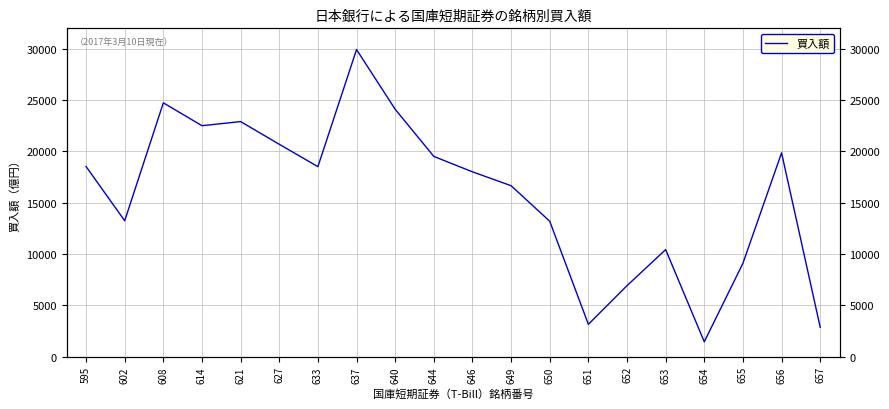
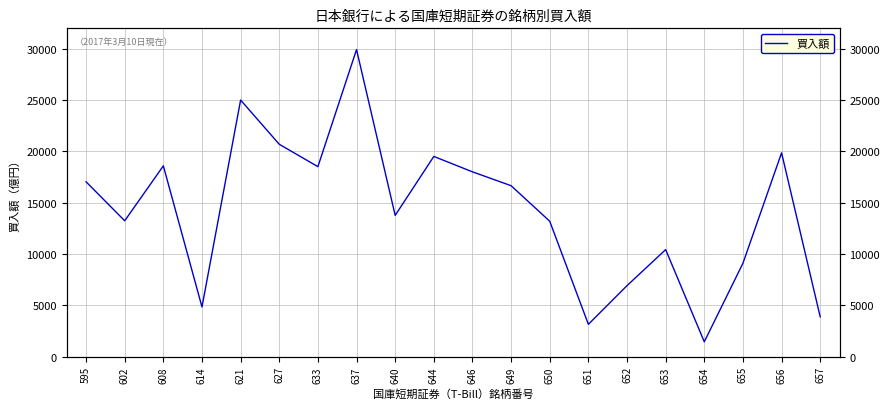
595: 18500 -> 17000
608: 24700 -> 18600
614: 22500 -> 4800
621: 22900 -> 25000
640: 24100 -> 13800
657: 2900 -> 3900
